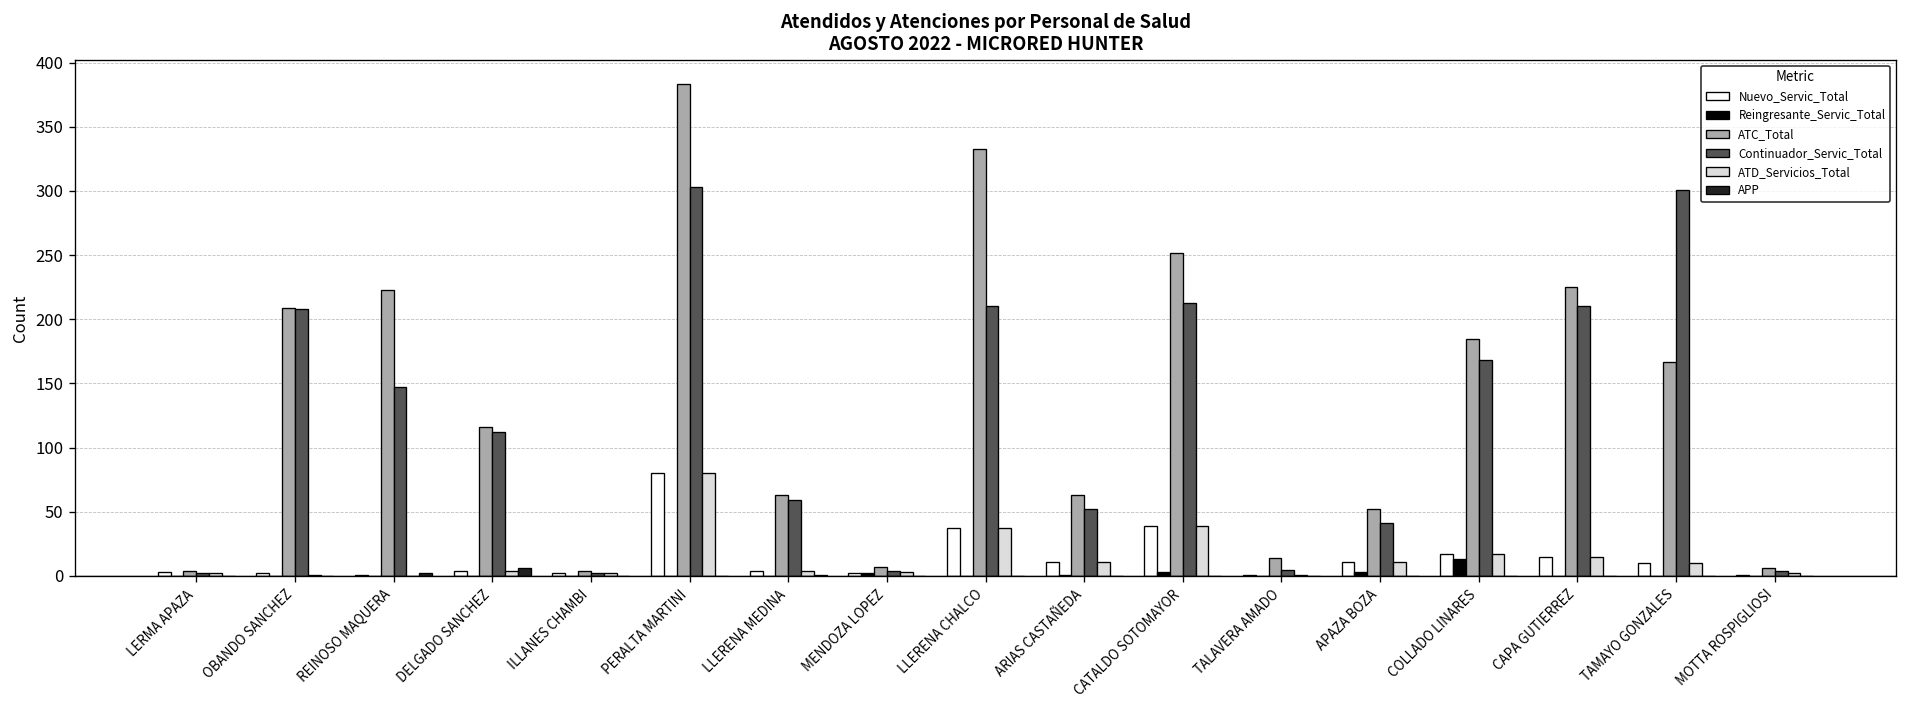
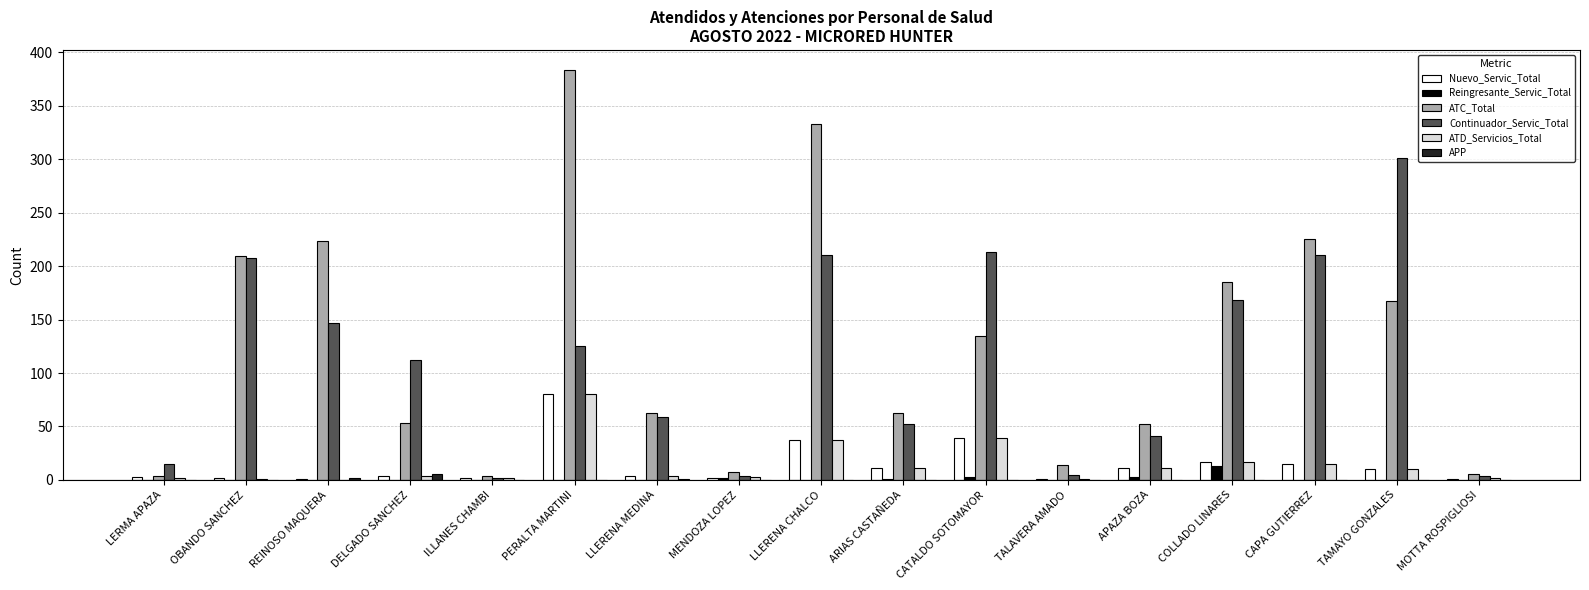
Continuador_Servic_Total, LERMA APAZA: 2 -> 15
ATC_Total, DELGADO SANCHEZ: 116 -> 53
Continuador_Servic_Total, PERALTA MARTINI: 303 -> 125
ATC_Total, CATALDO SOTOMAYOR: 252 -> 135
